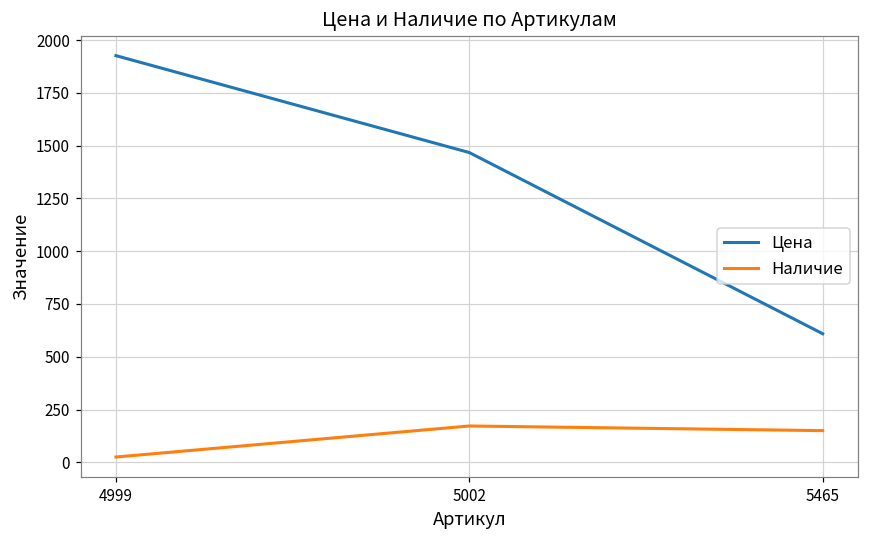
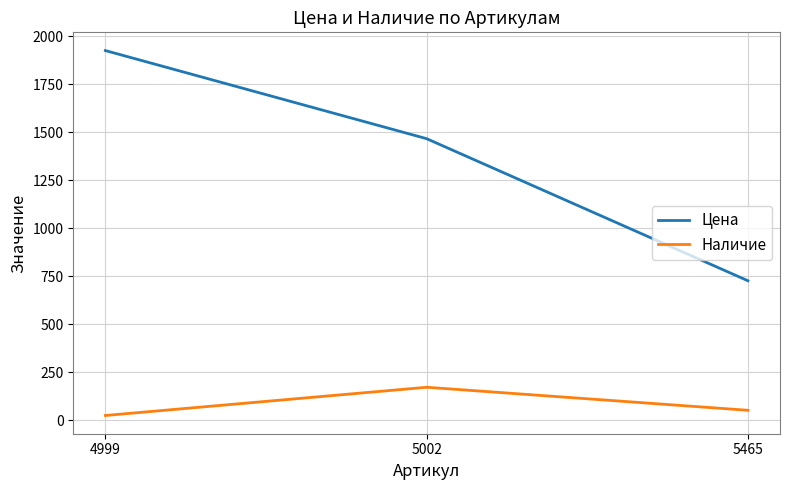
Цена, 5465: 610 -> 730
Наличие, 5465: 150 -> 50
